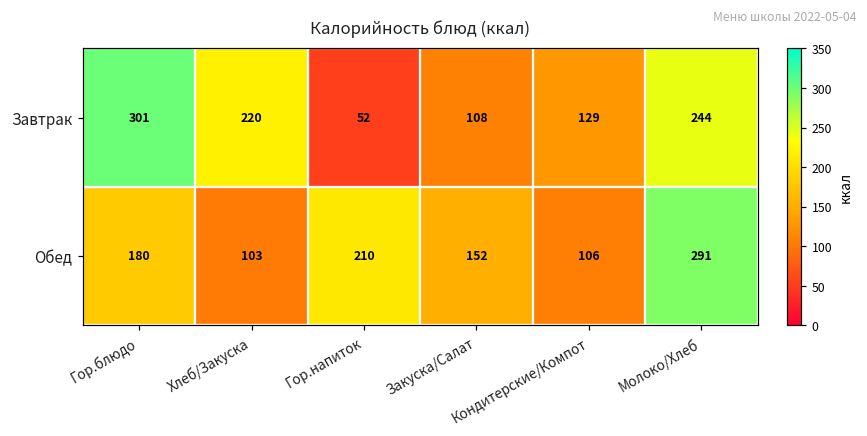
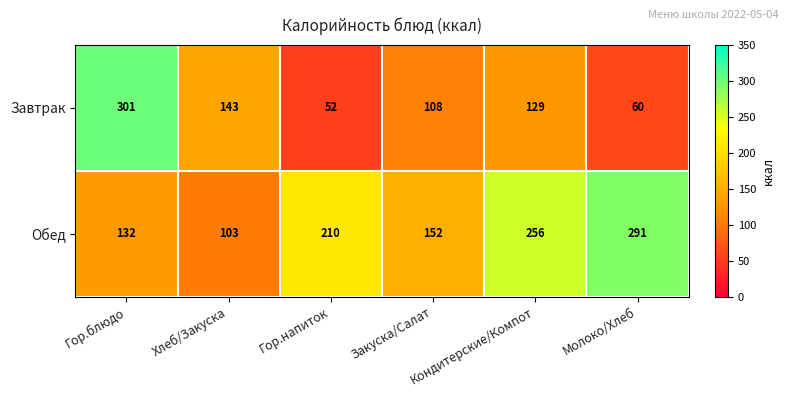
Завтрак, Хлеб/Закуска: 220 -> 143
Завтрак, Молоко/Хлеб: 244 -> 60
Обед, Гор.блюдо: 180 -> 132
Обед, Кондитерские/Компот: 106 -> 256
